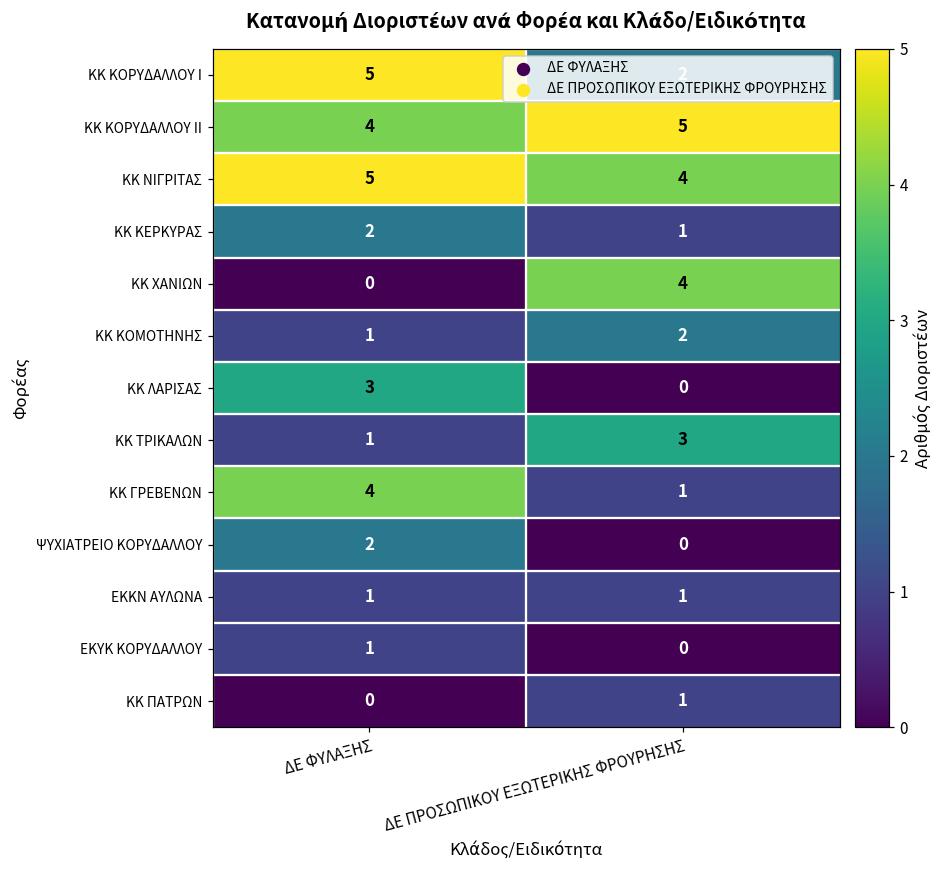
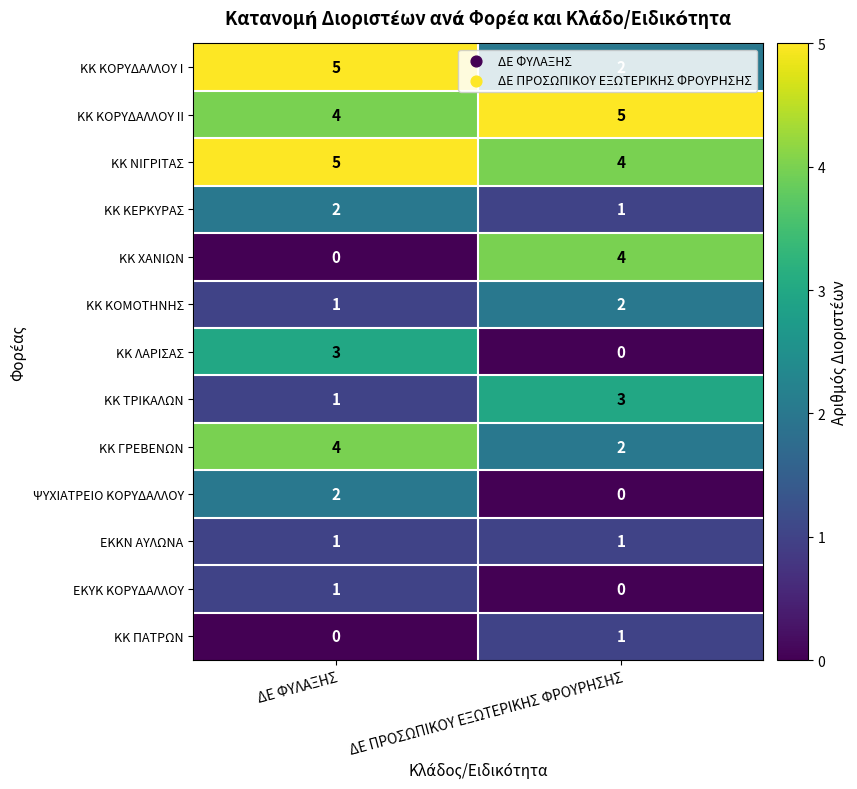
ΚΚ ΓΡΕΒΕΝΩΝ, ΔΕ ΠΡΟΣΩΠΙΚΟΥ ΕΞΩΤΕΡΙΚΗΣ ΦΡΟΥΡΗΣΗΣ: 1 -> 2
